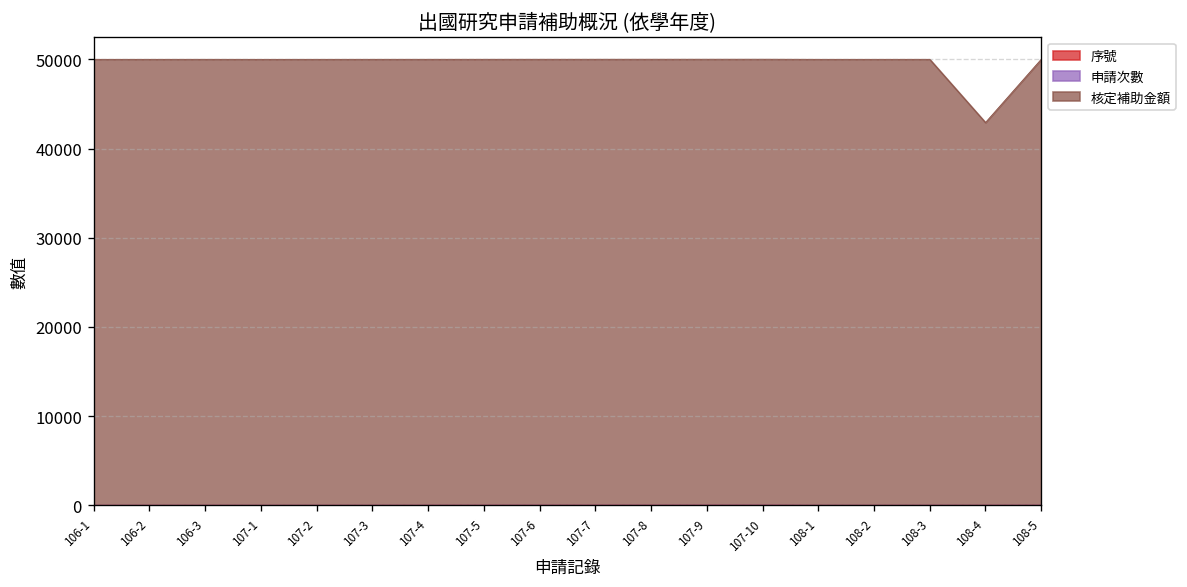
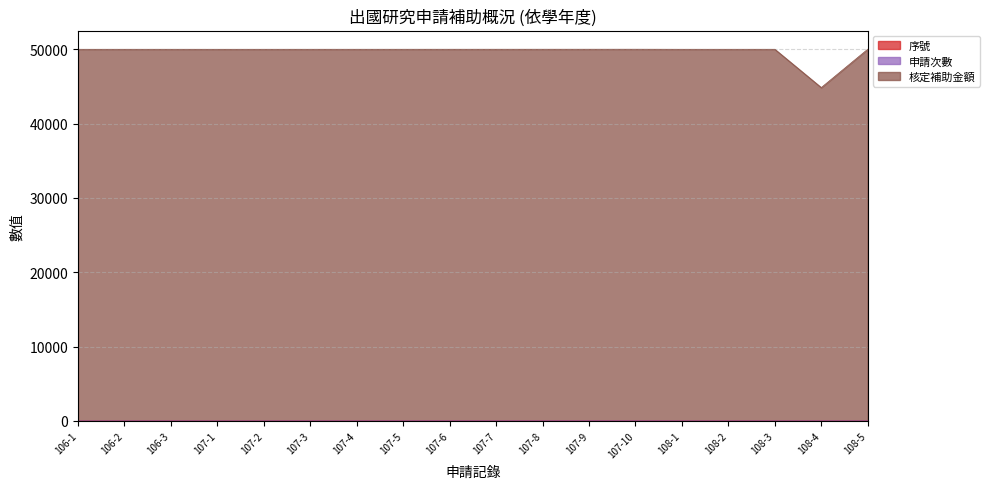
核定補助金額, 108-4: 43000 -> 45000
